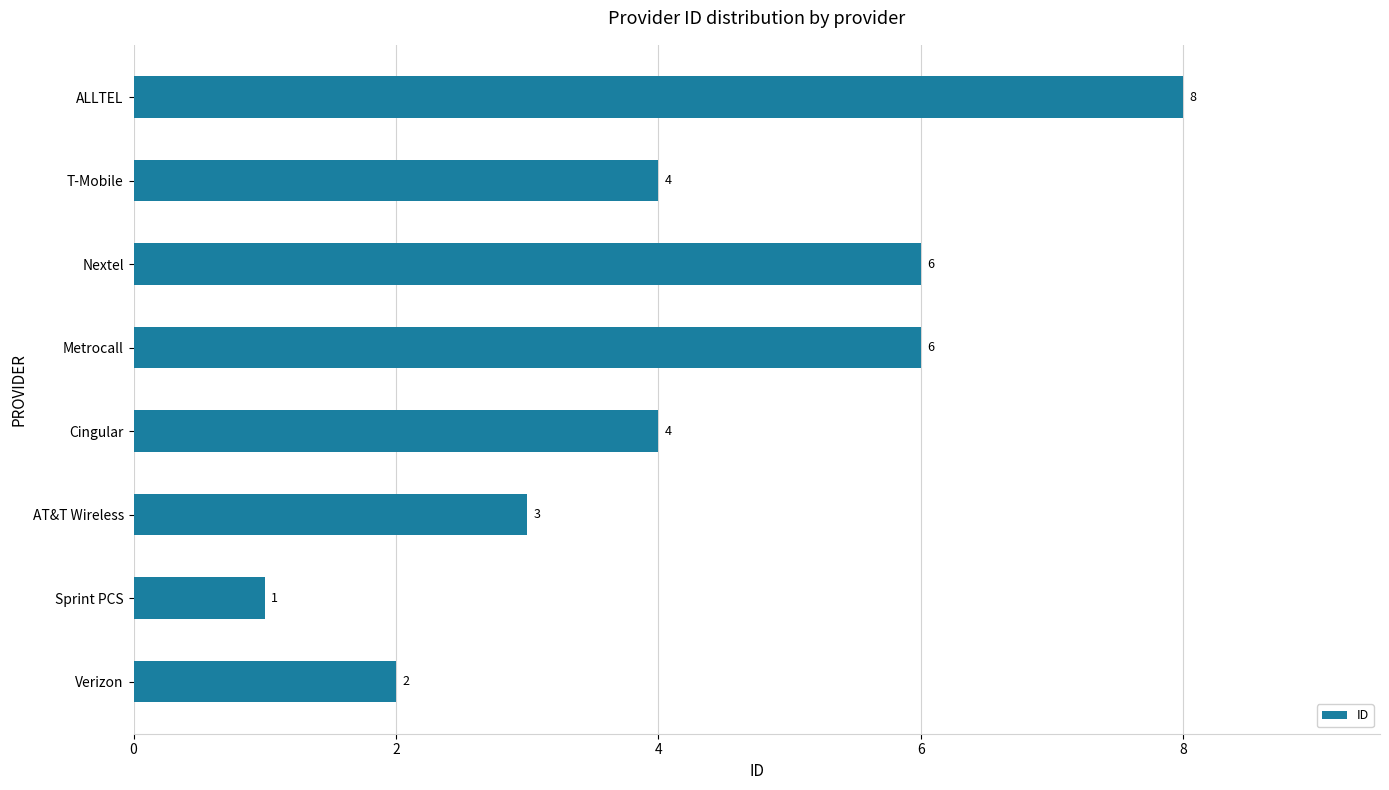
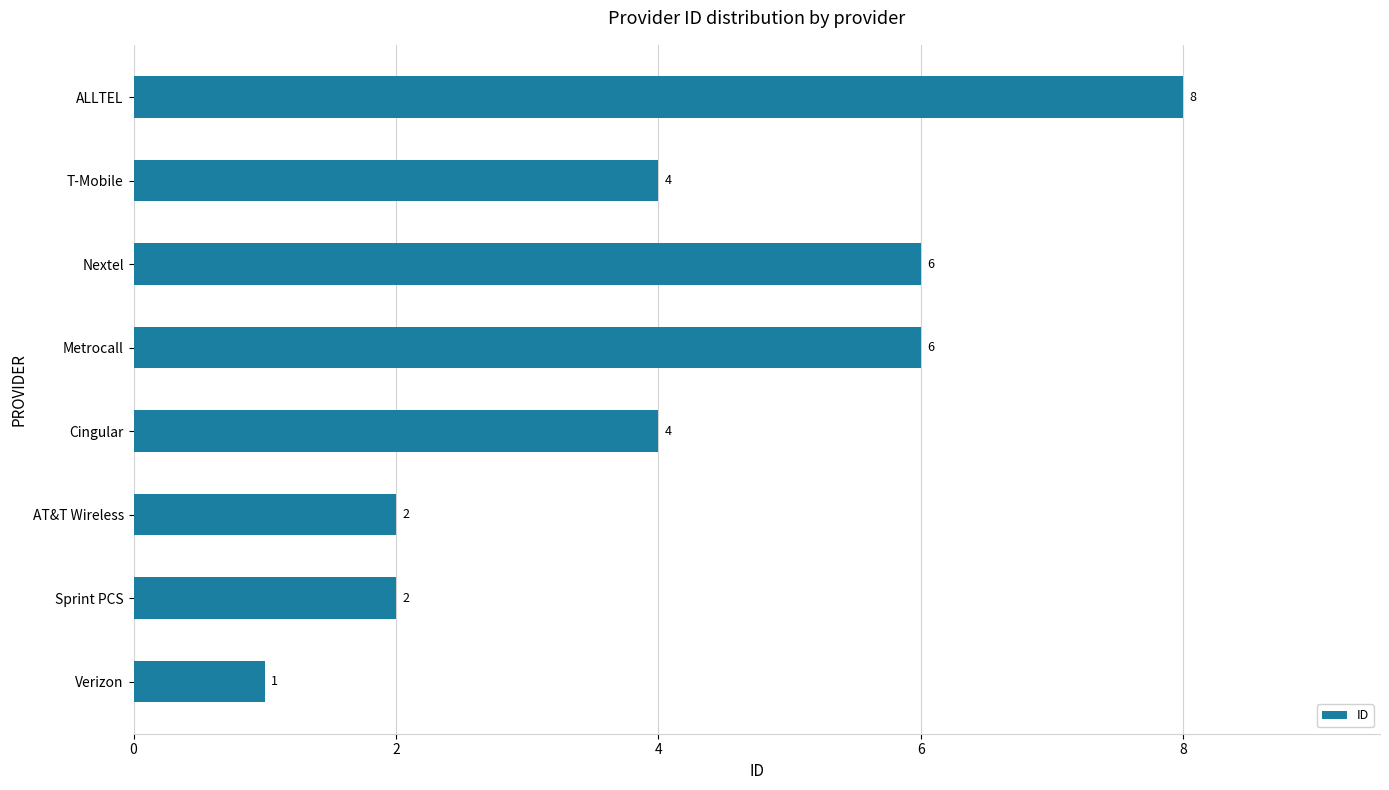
AT&T Wireless: 3 -> 2
Sprint PCS: 1 -> 2
Verizon: 2 -> 1
